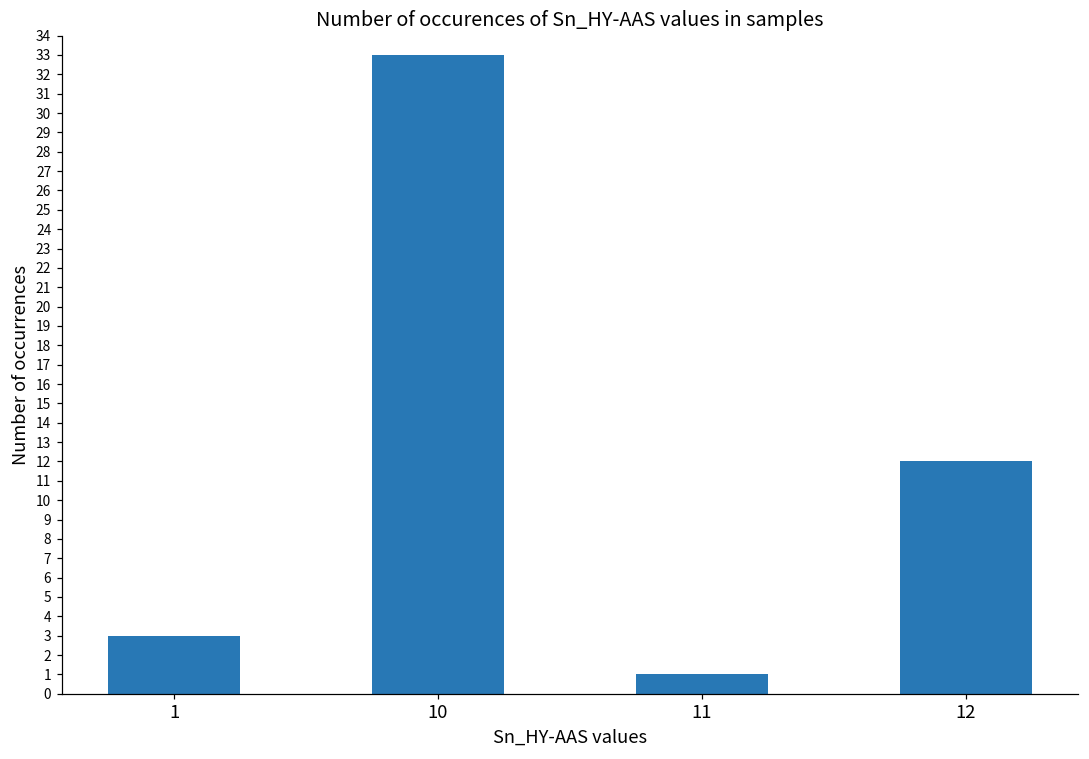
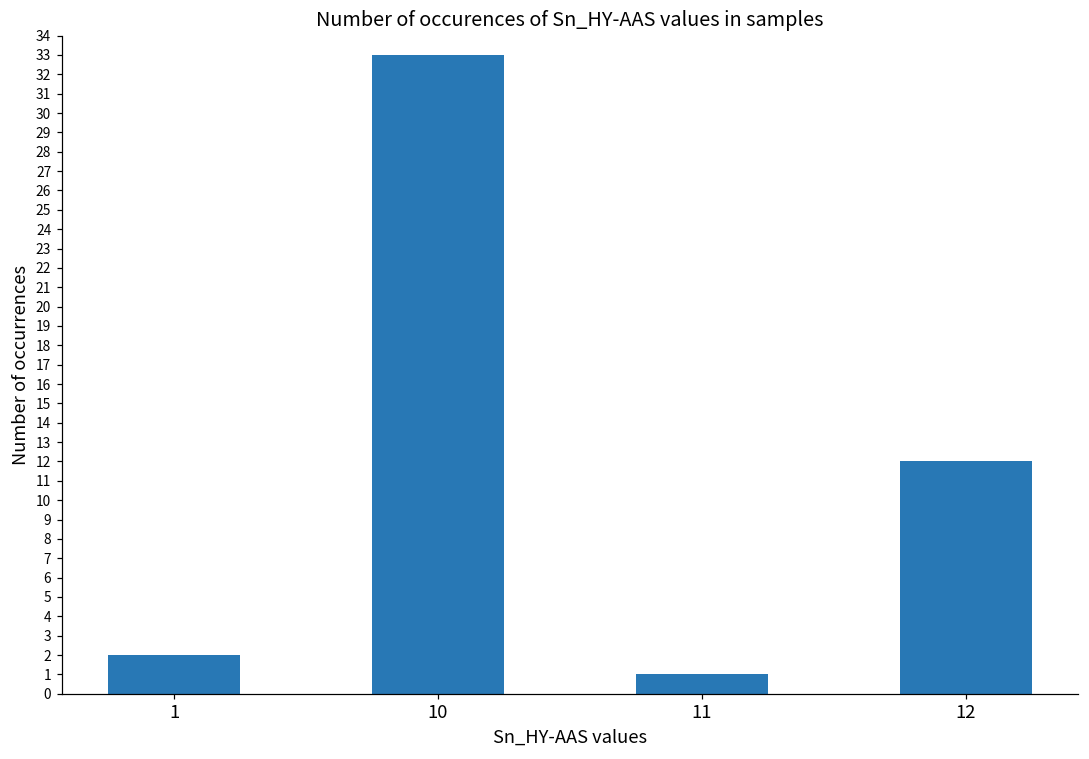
1: 3 -> 2
